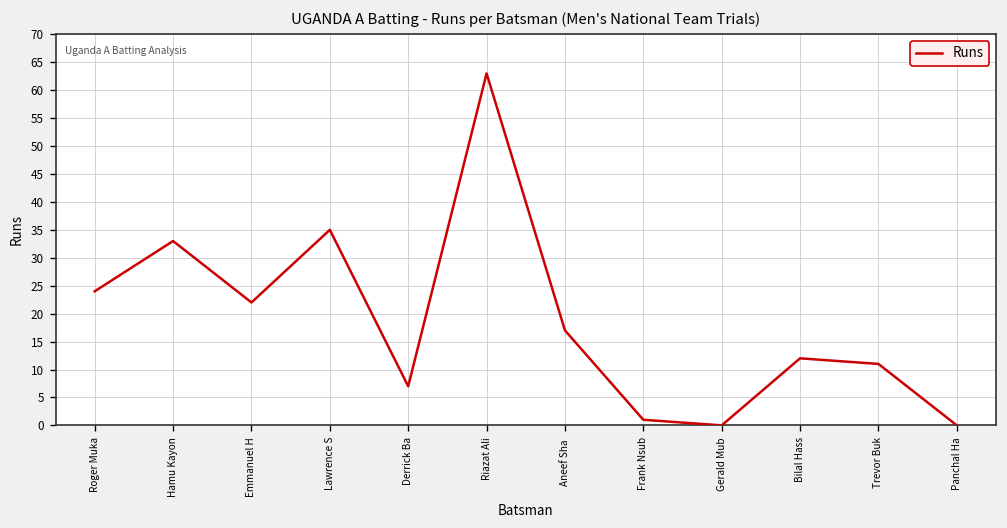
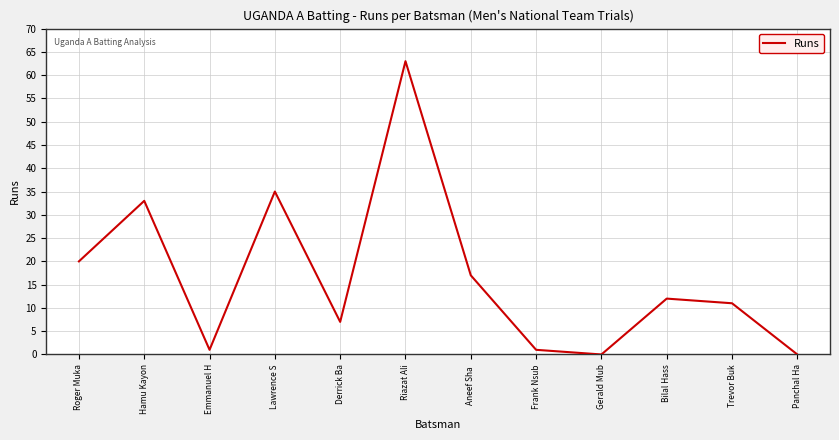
Roger Muka: 24 -> 20
Emmanuel H: 22 -> 1
